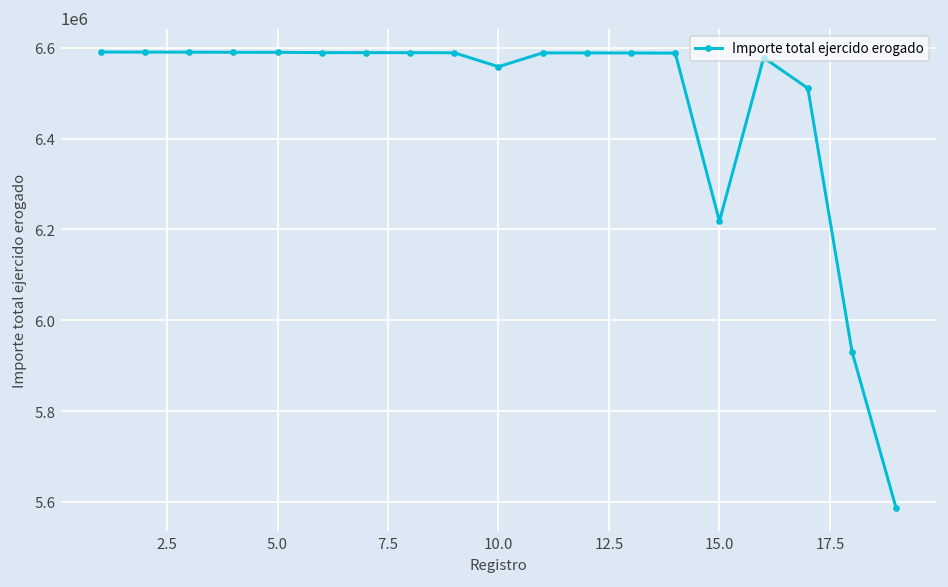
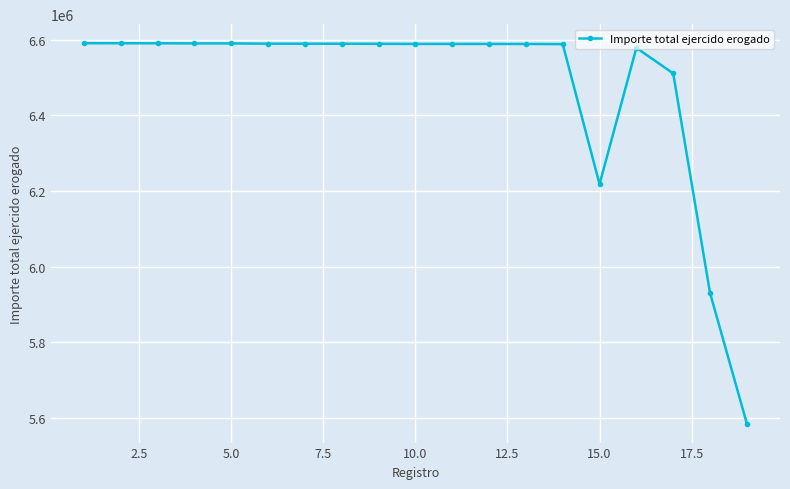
10.0: 6560000 -> 6590000
